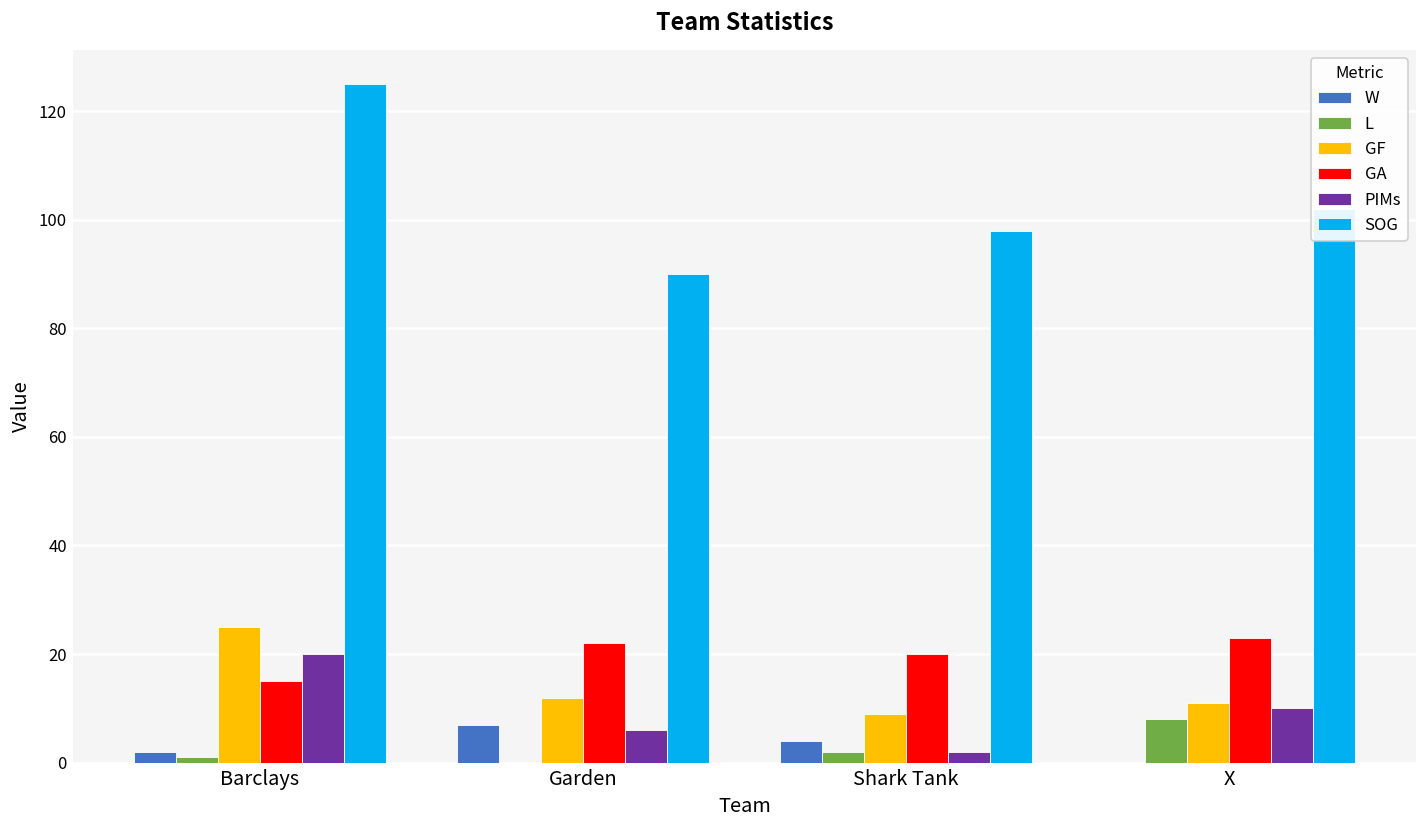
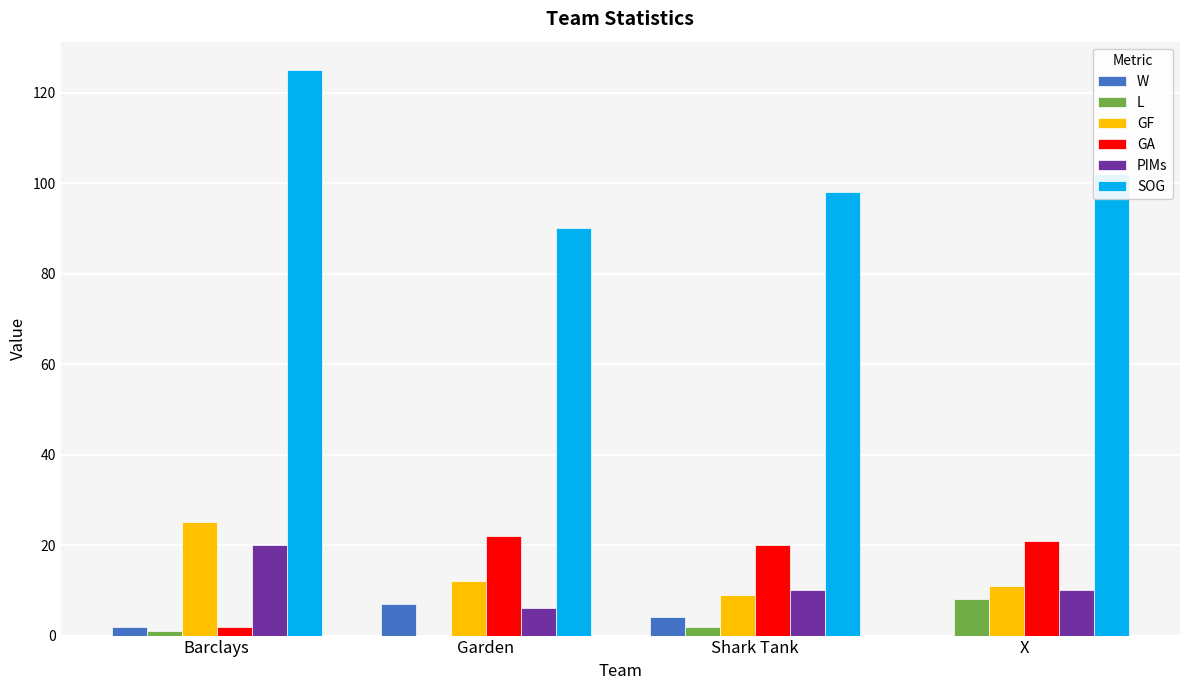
GA, Barclays: 15 -> 2
PIMs, Shark Tank: 2 -> 10
GA, X: 23 -> 21
